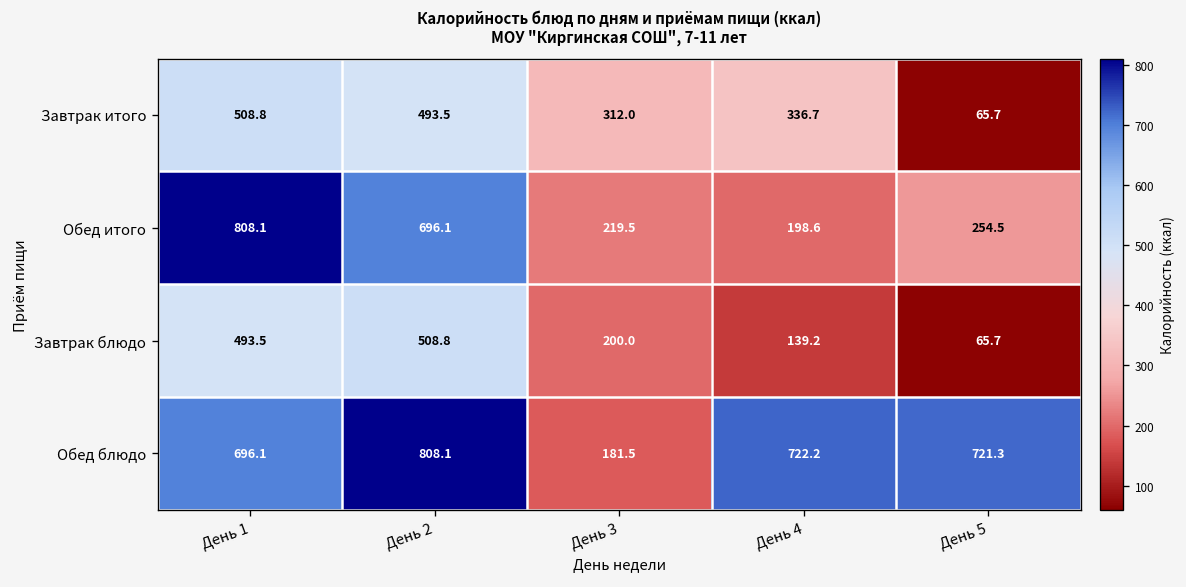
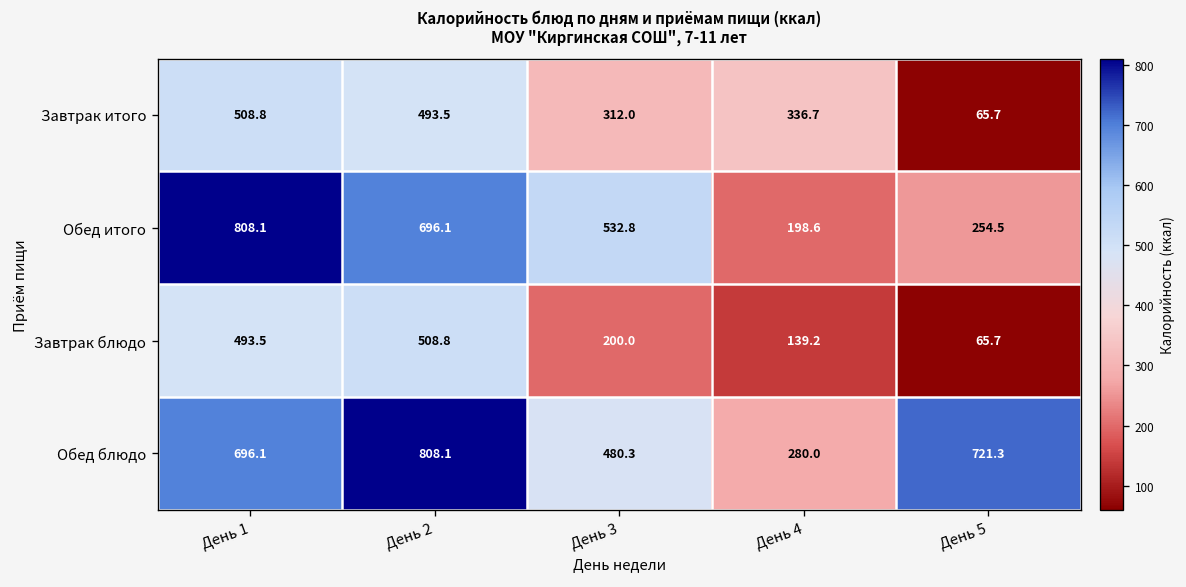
Обед итого, День 3: 219.5 -> 532.8
Обед блюдо, День 3: 181.5 -> 480.3
Обед блюдо, День 4: 722.2 -> 280.0
